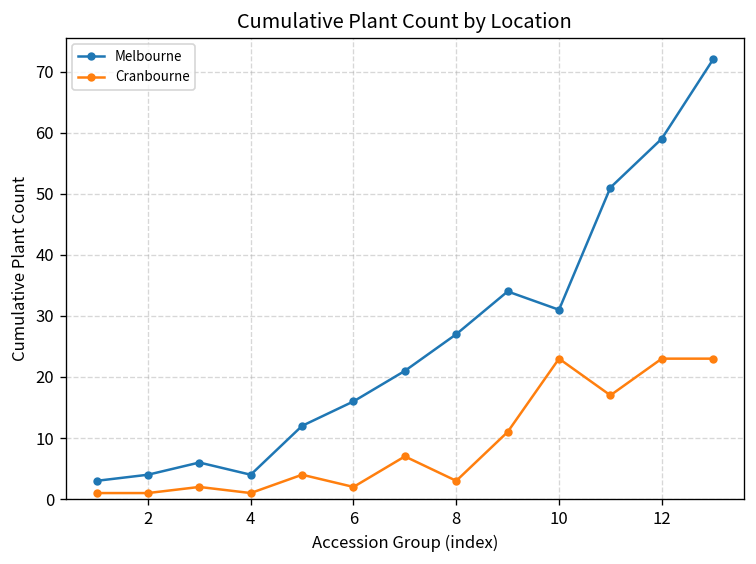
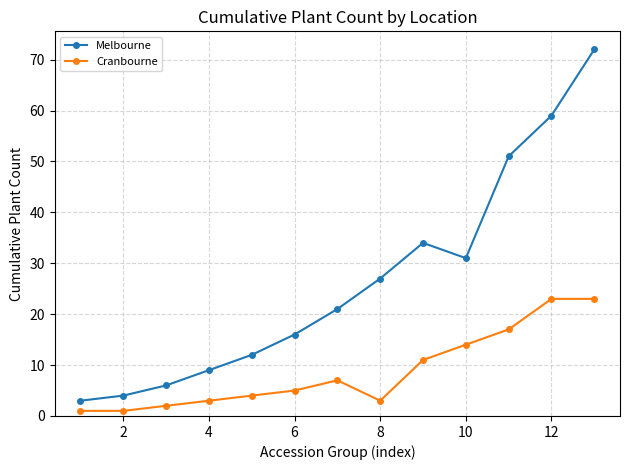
Melbourne, 4: 4 -> 9
Cranbourne, 4: 1 -> 3
Cranbourne, 6: 2 -> 5
Cranbourne, 10: 23 -> 14
